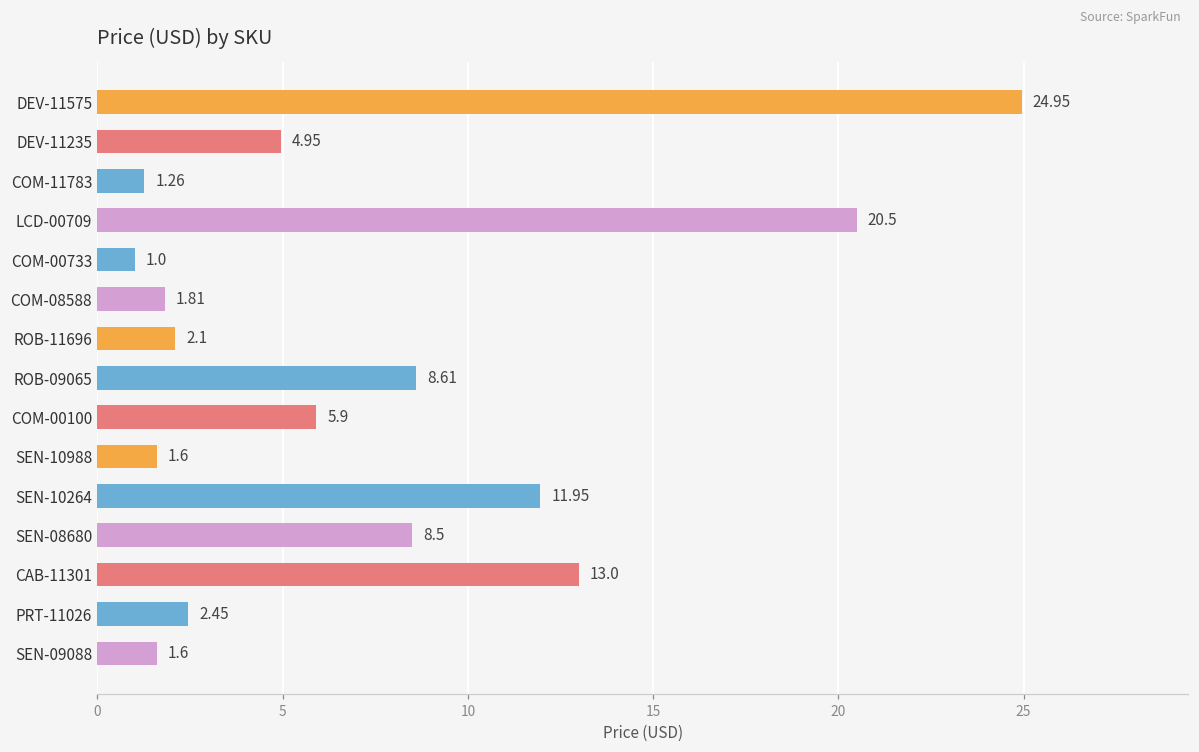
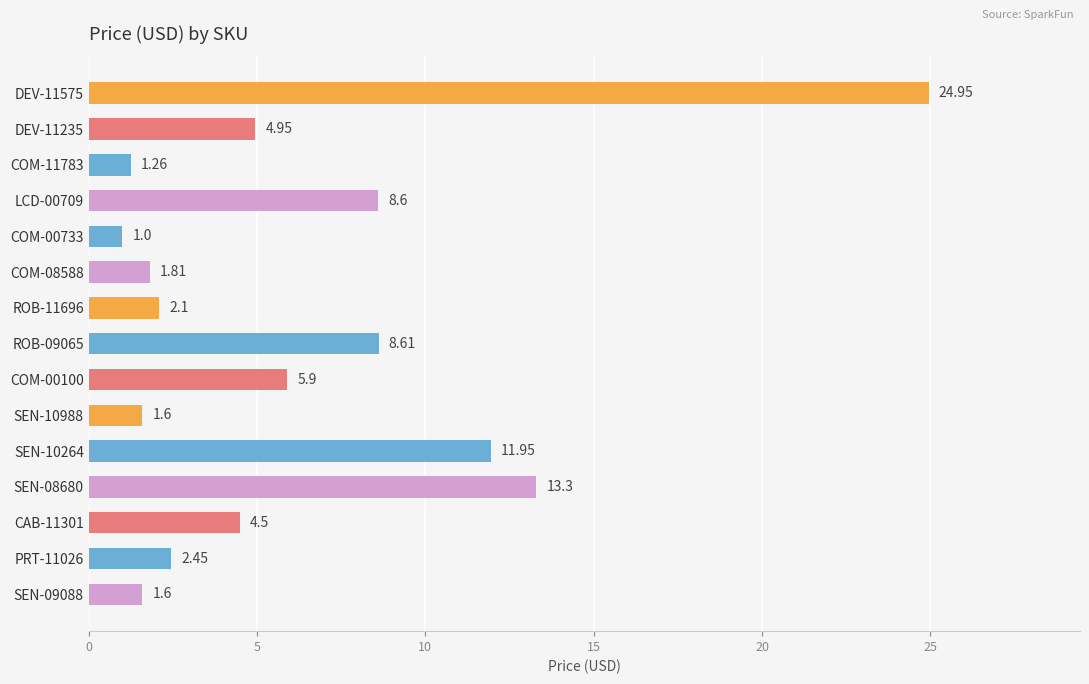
LCD-00709: 20.5 -> 8.6
SEN-08680: 8.5 -> 13.3
CAB-11301: 13.0 -> 4.5
